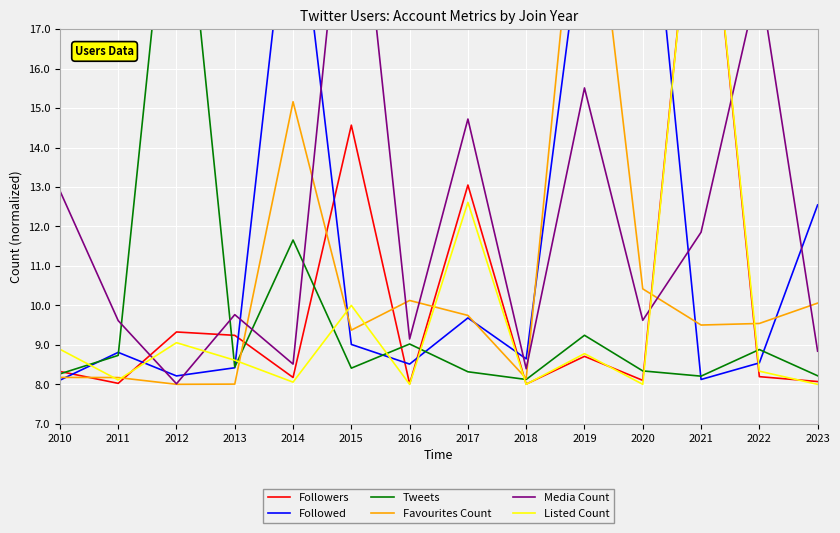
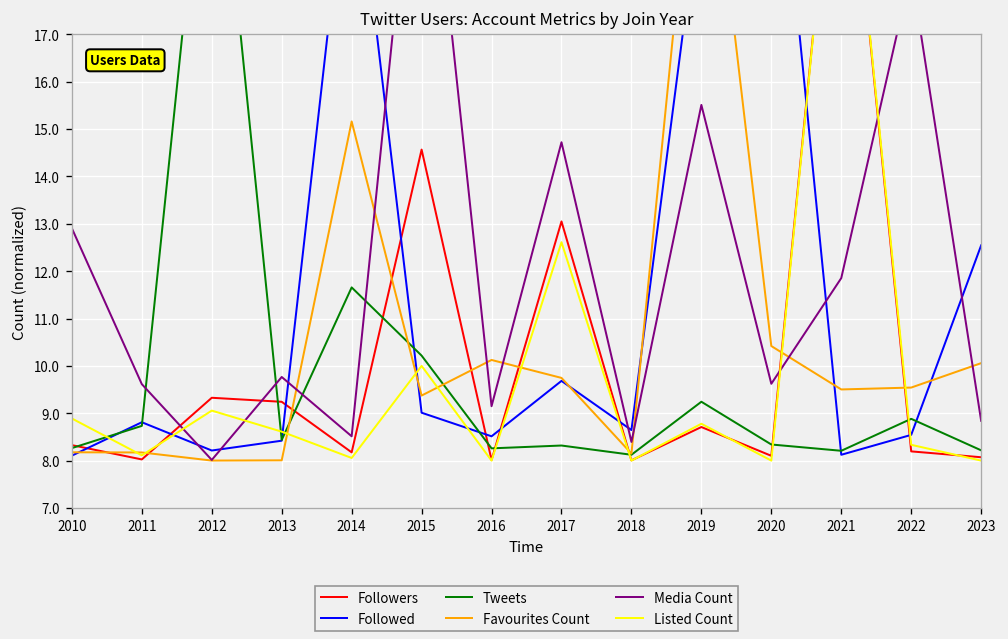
Tweets, 2015: 8.4 -> 10.2
Tweets, 2016: 9.0 -> 8.3
